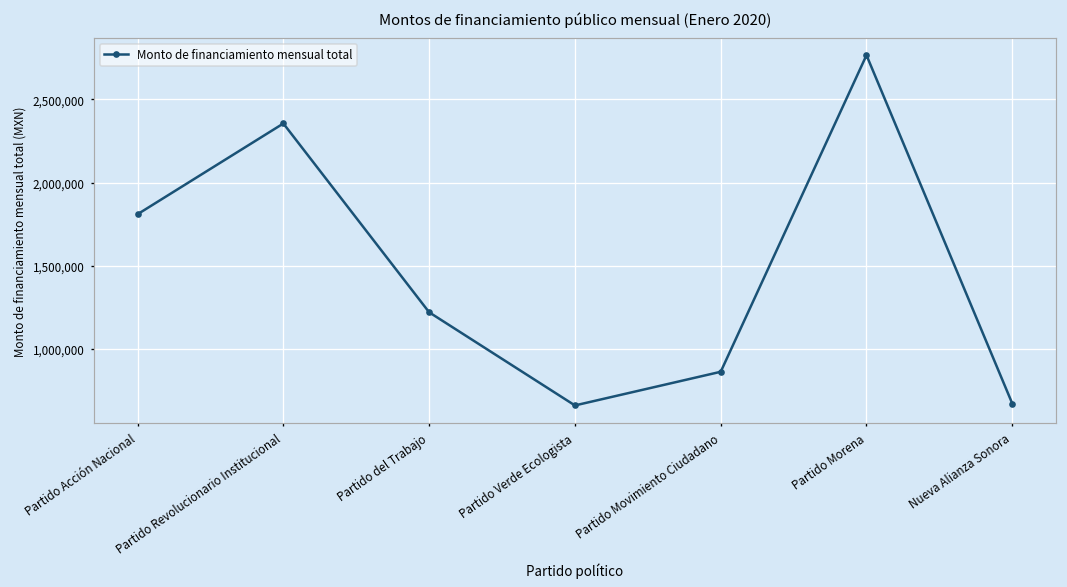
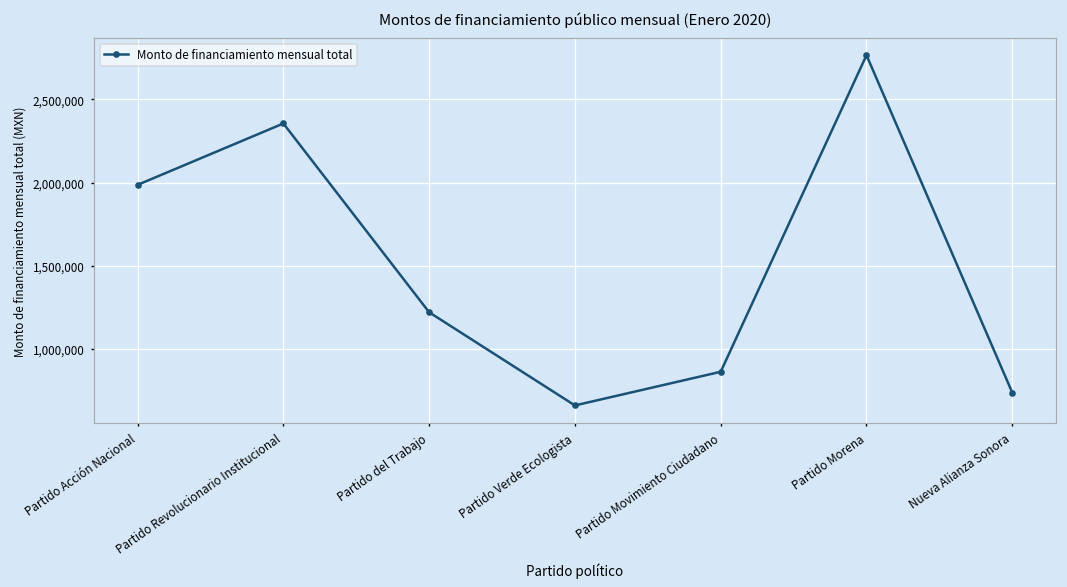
Partido Acción Nacional: 1,810,000 -> 1,990,000
Nueva Alianza Sonora: 670,000 -> 740,000
